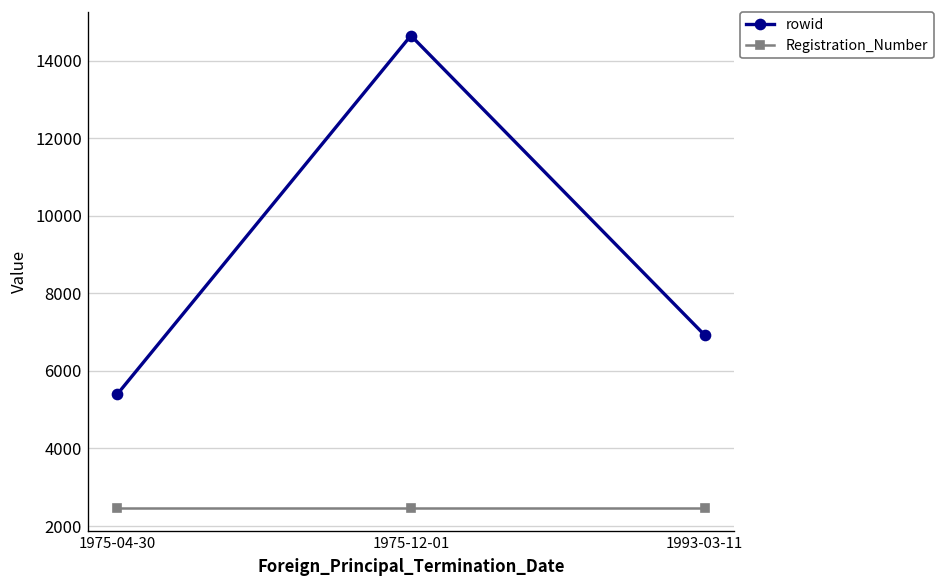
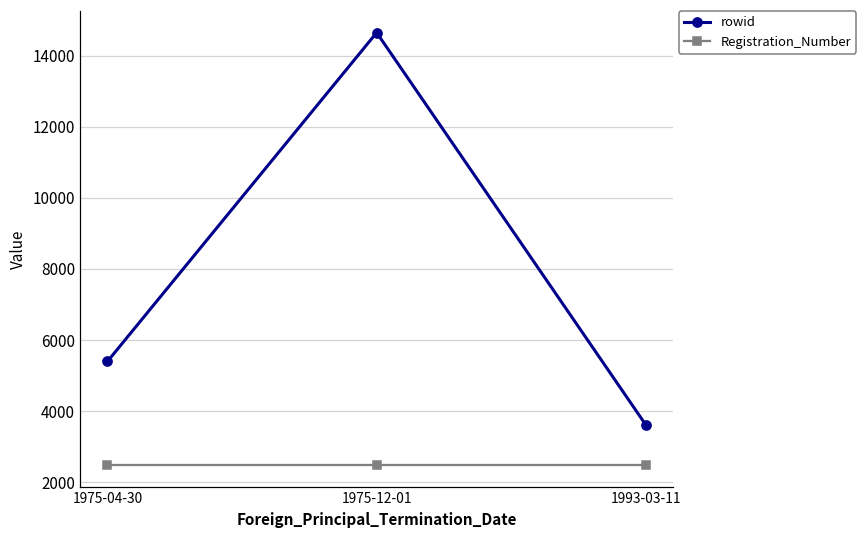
rowid, 1993-03-11: 6900 -> 3600
